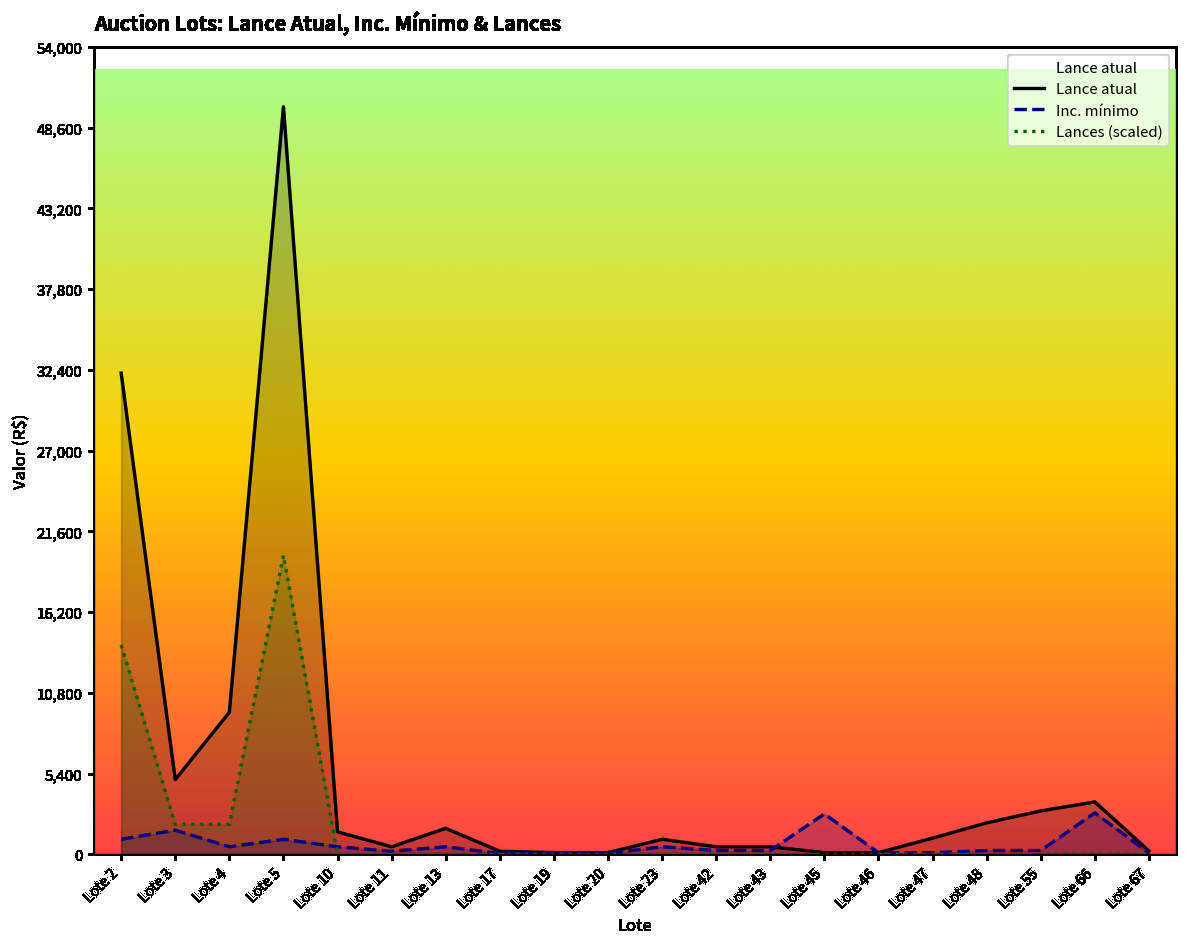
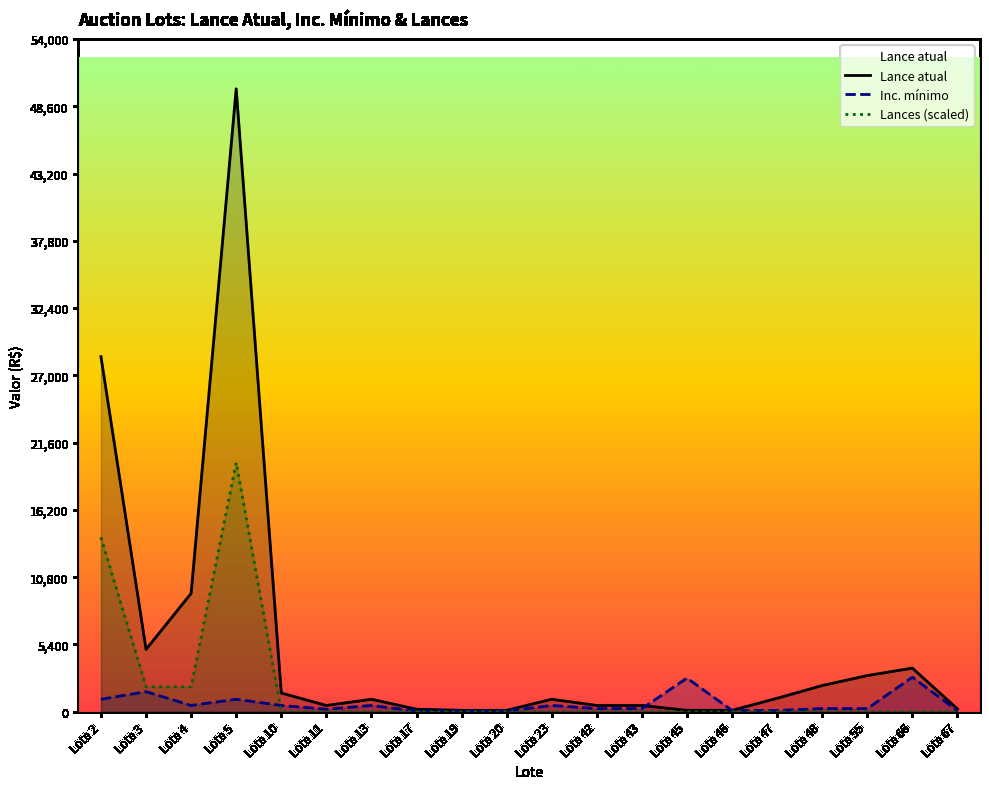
Lance atual, Lote 2: 32,200 -> 28,500
Lance atual, Lote 13: 1,700 -> 1,000
